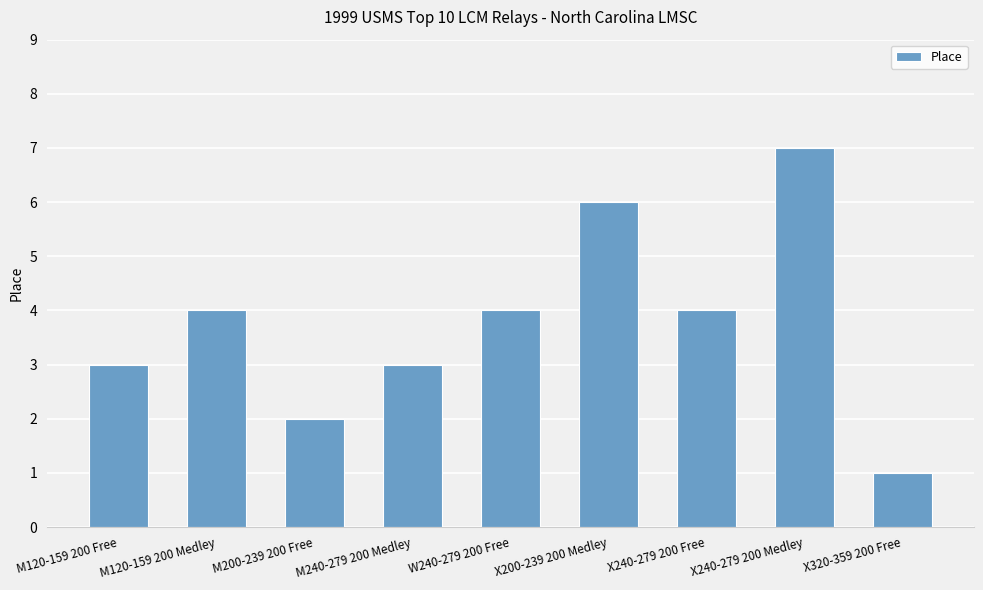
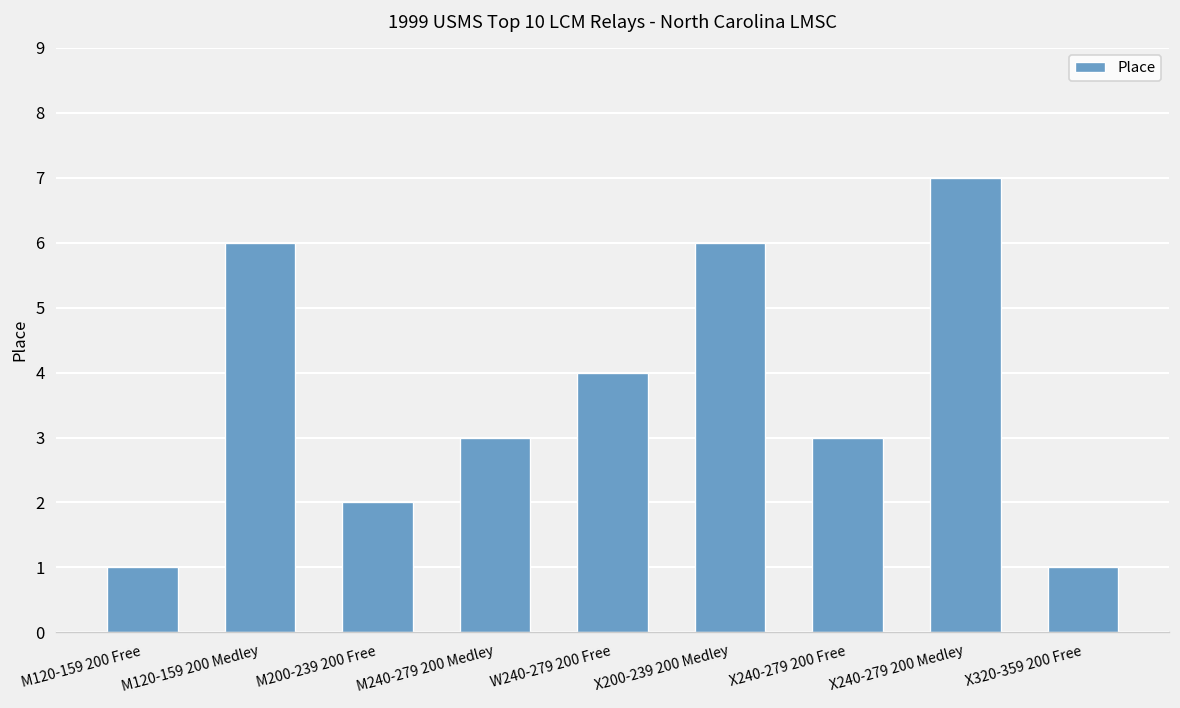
M120-159 200 Free: 3 -> 1
M120-159 200 Medley: 4 -> 6
X240-279 200 Free: 4 -> 3
